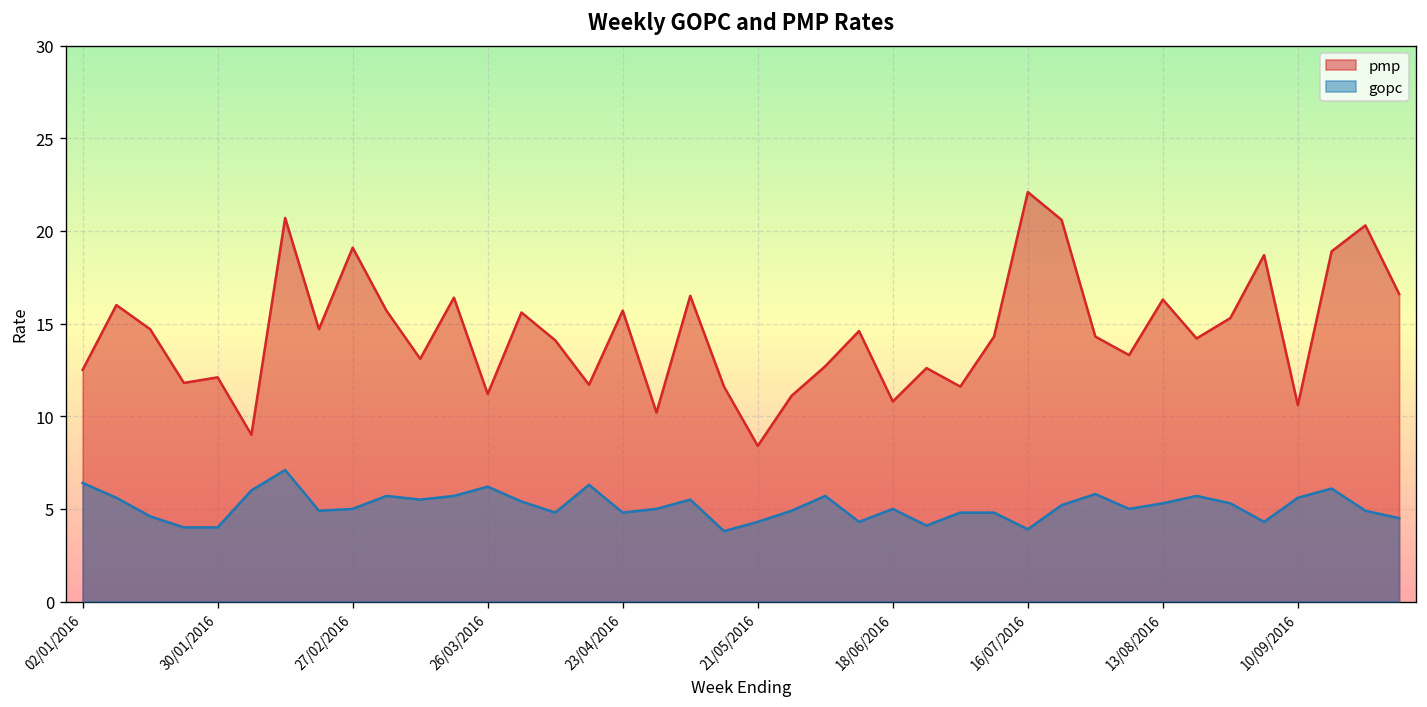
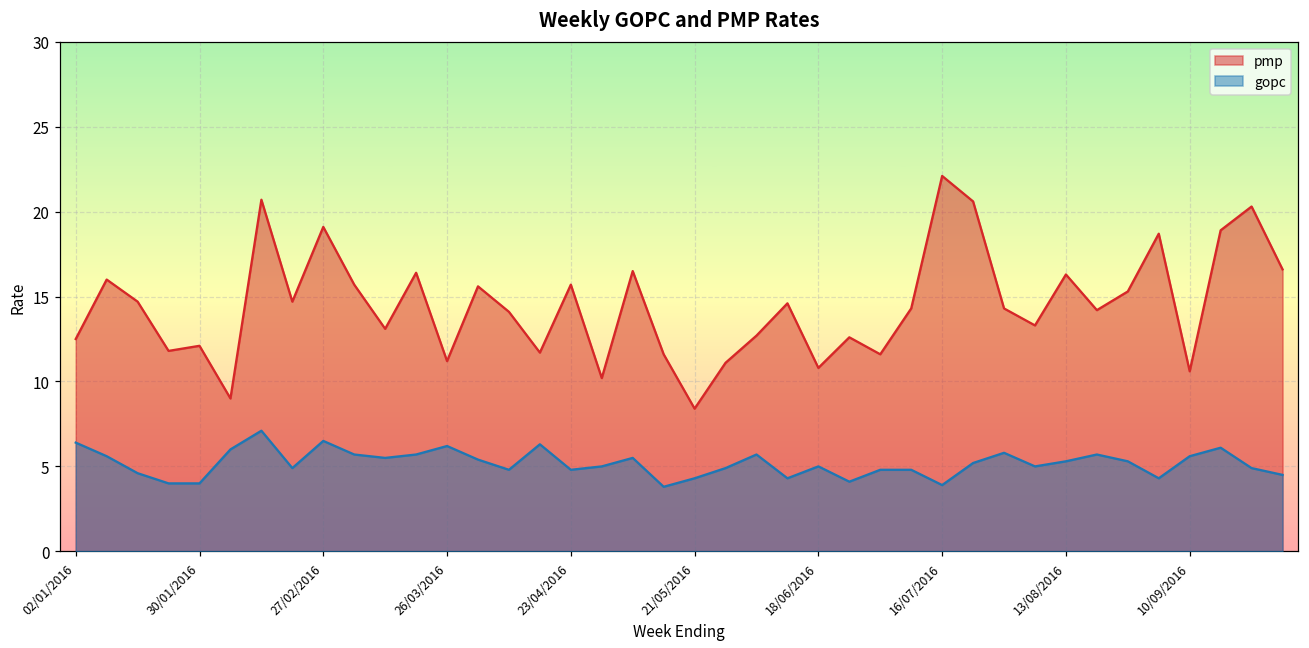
gopc, 27/02/2016: 5.0 -> 6.5
